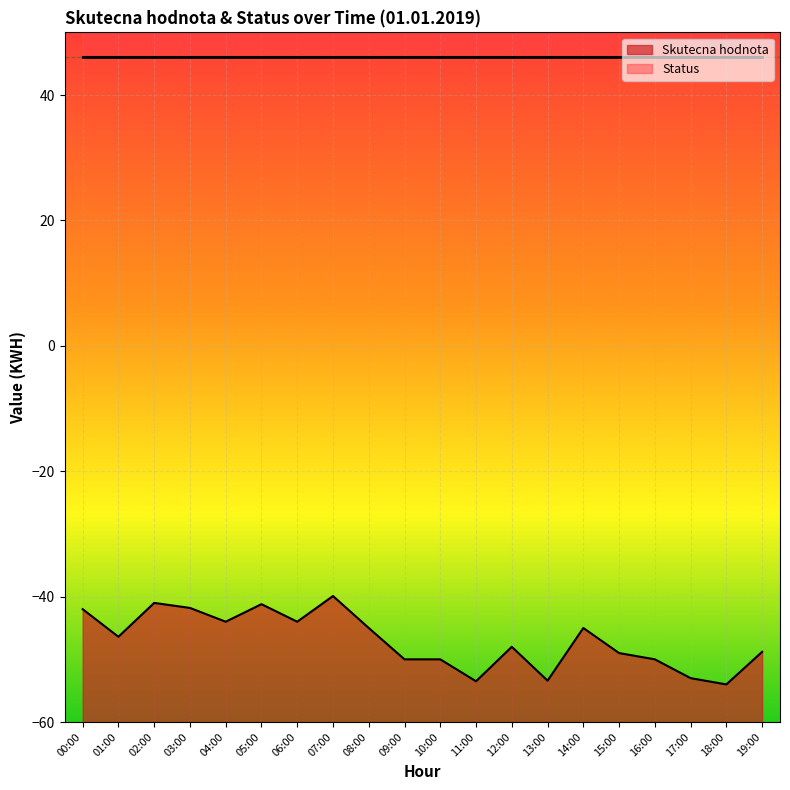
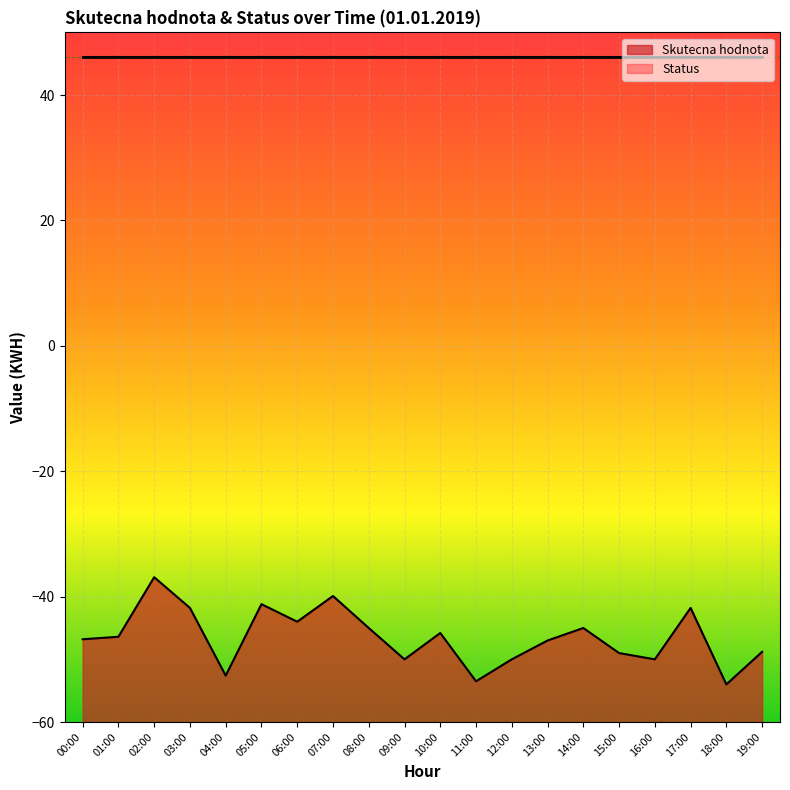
Skutecna hodnota, 00:00: -42 -> -47
Skutecna hodnota, 02:00: -41 -> -37
Skutecna hodnota, 04:00: -44 -> -53
Skutecna hodnota, 10:00: -50 -> -46
Skutecna hodnota, 12:00: -48 -> -50
Skutecna hodnota, 13:00: -53 -> -47
Skutecna hodnota, 17:00: -53 -> -42
